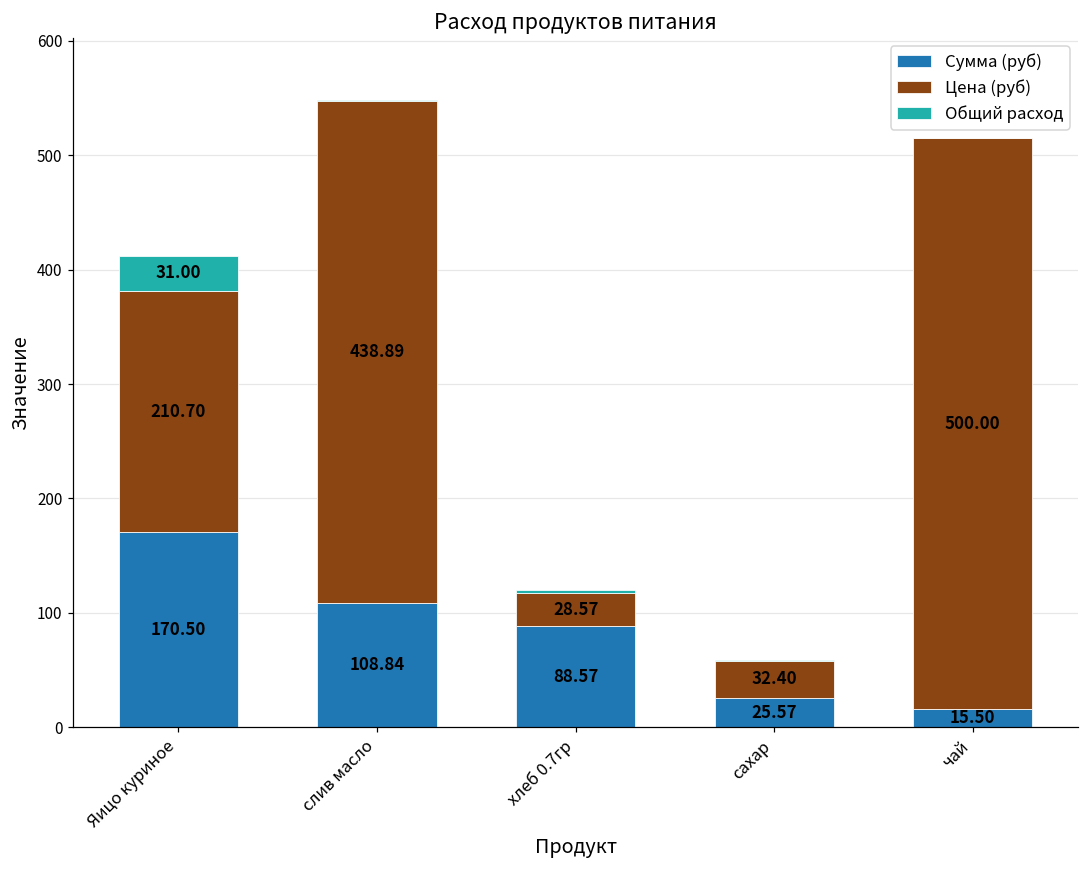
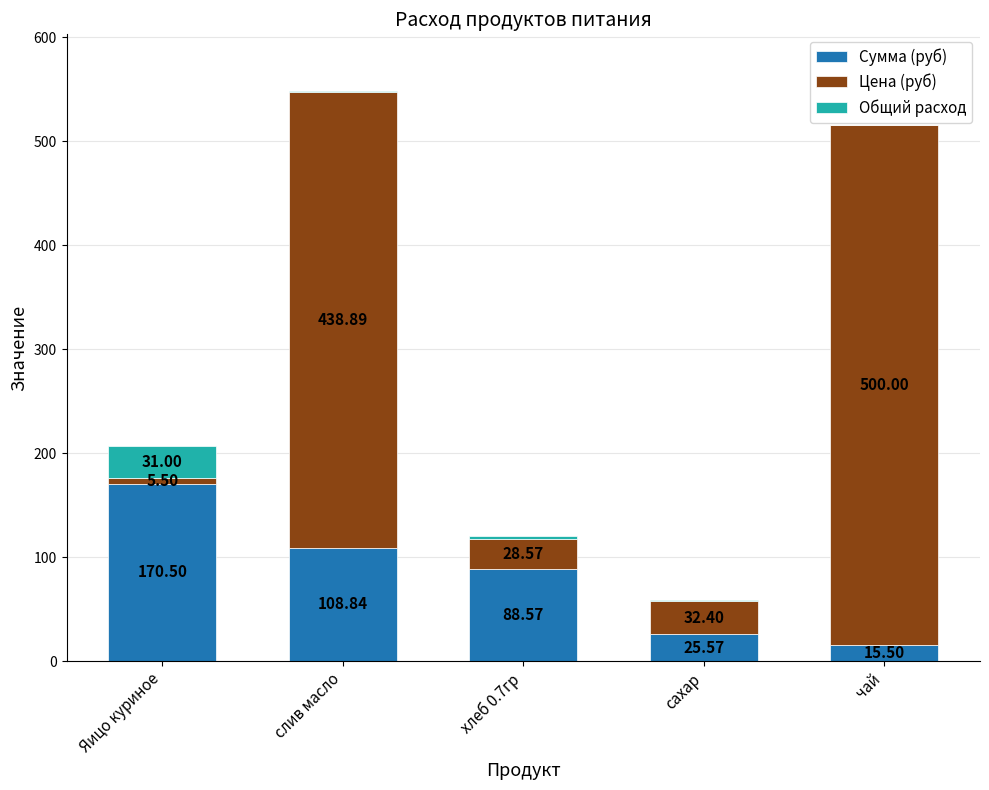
Цена (руб), Яицо куриное: 210.70 -> 5.50
